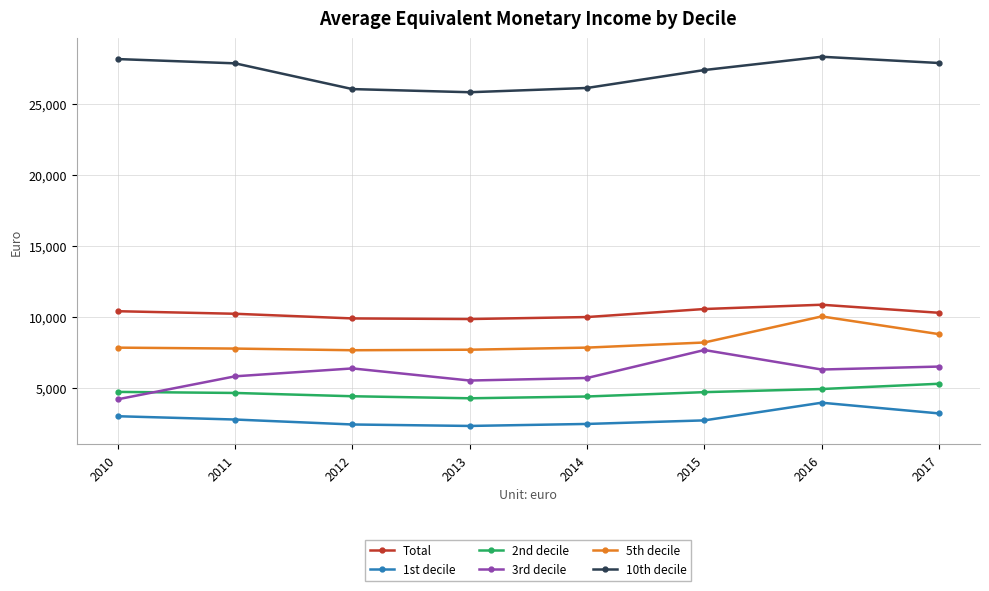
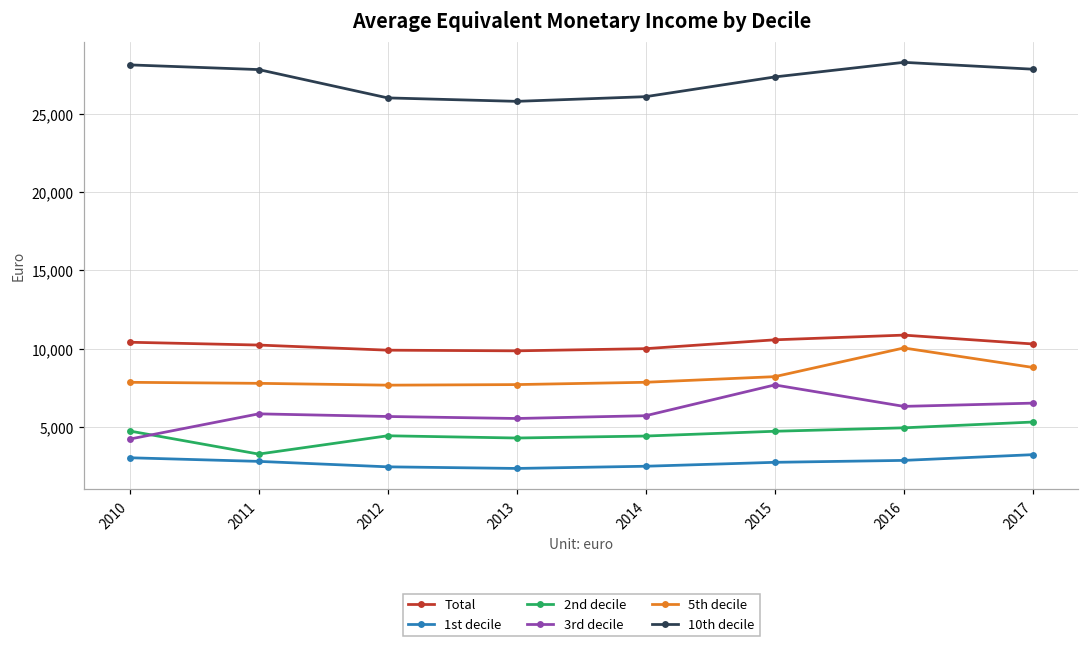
2nd decile, 2011: 4,700 -> 3,200
3rd decile, 2012: 6,400 -> 5,700
1st decile, 2016: 4,000 -> 2,800
